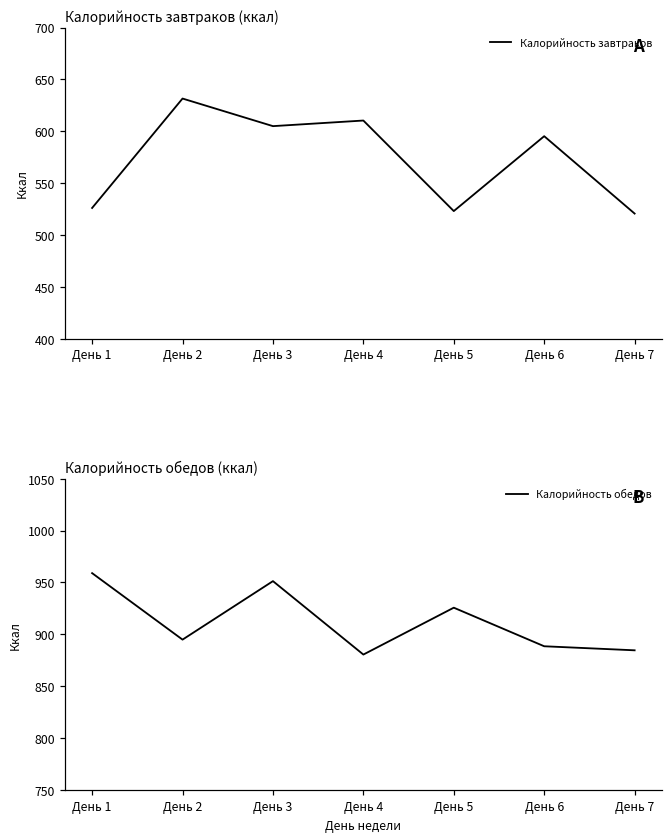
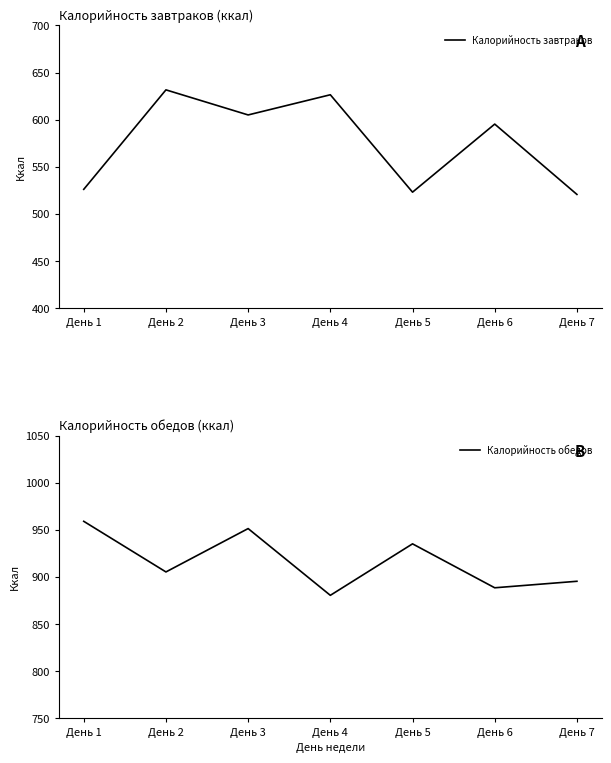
Калорийность завтраков (ккал), День 4: 610 -> 630
Калорийность обедов (ккал), День 2: 890 -> 910
Калорийность обедов (ккал), День 5: 930 -> 940
Калорийность обедов (ккал), День 7: 880 -> 900
